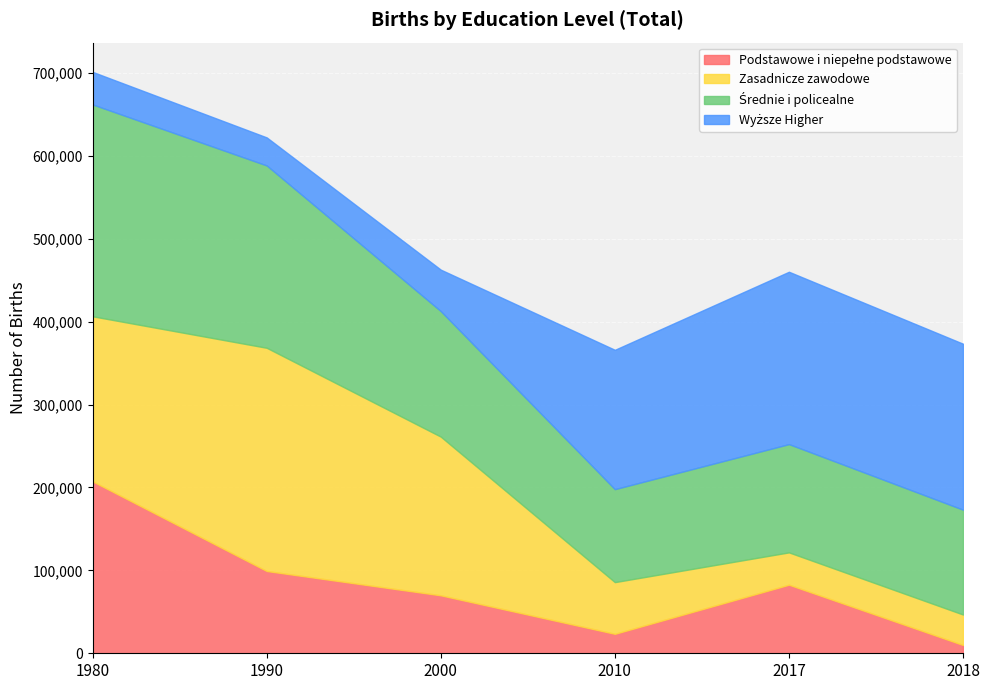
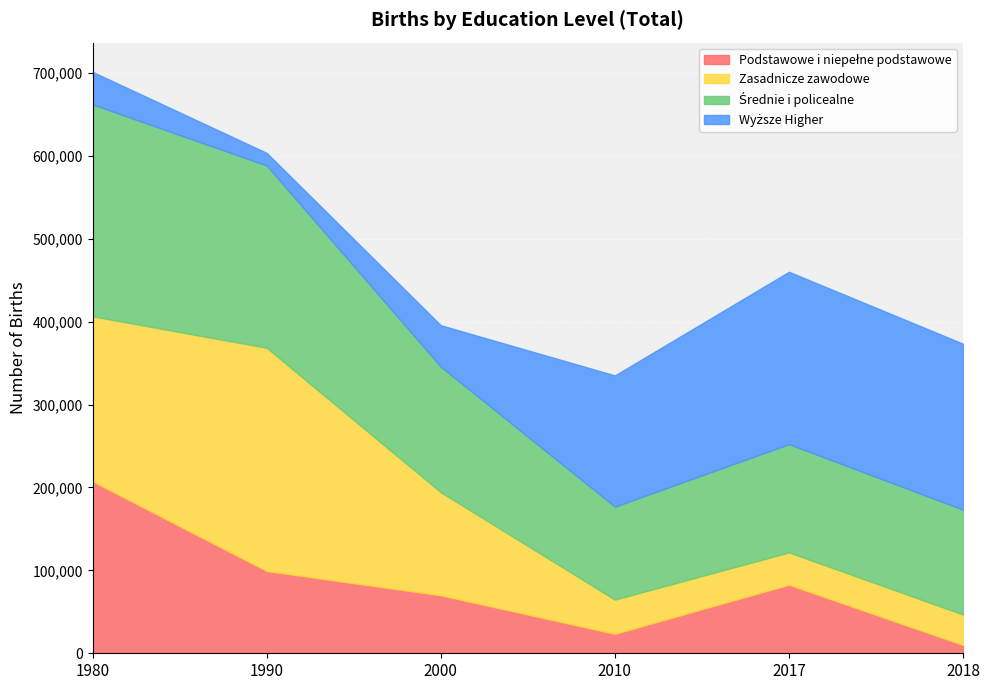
Wyższe Higher, 1990: 30,000 -> 20,000
Zasadnicze zawodowe, 2000: 190,000 -> 120,000
Zasadnicze zawodowe, 2010: 60,000 -> 40,000
Wyższe Higher, 2010: 170,000 -> 160,000
